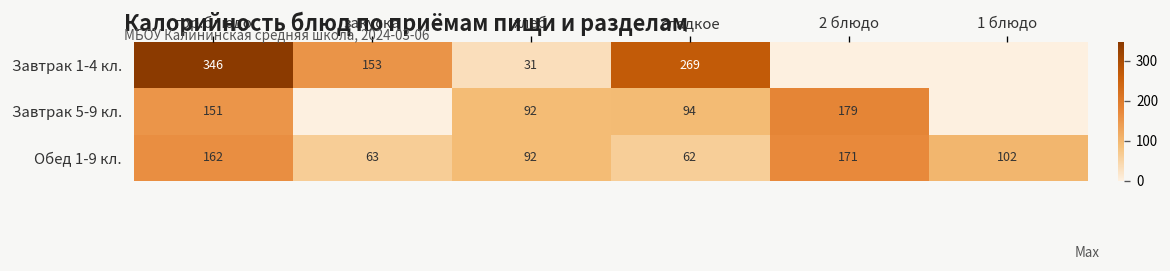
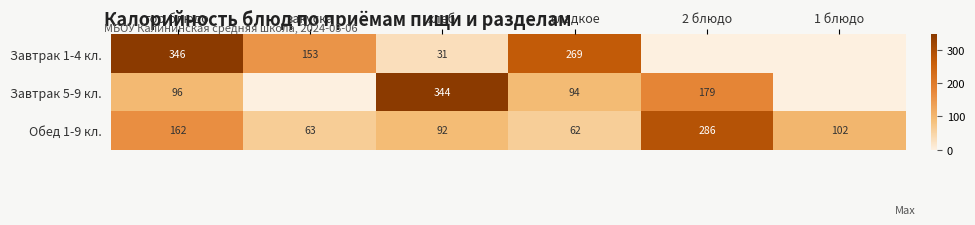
Завтрак 5-9 кл., гор.блюдо: 151 -> 96
Завтрак 5-9 кл., хлеб: 92 -> 344
Обед 1-9 кл., 2 блюдо: 171 -> 286
